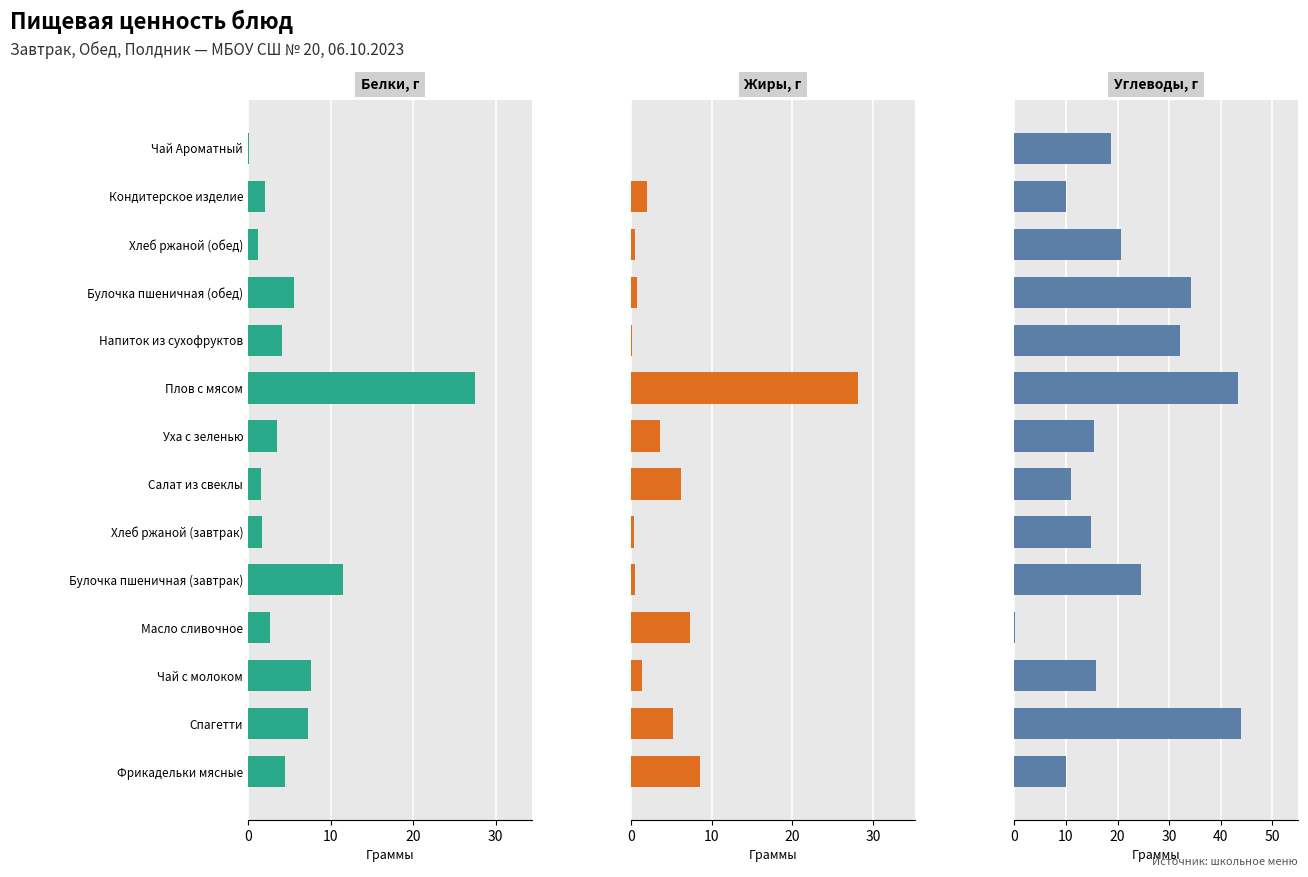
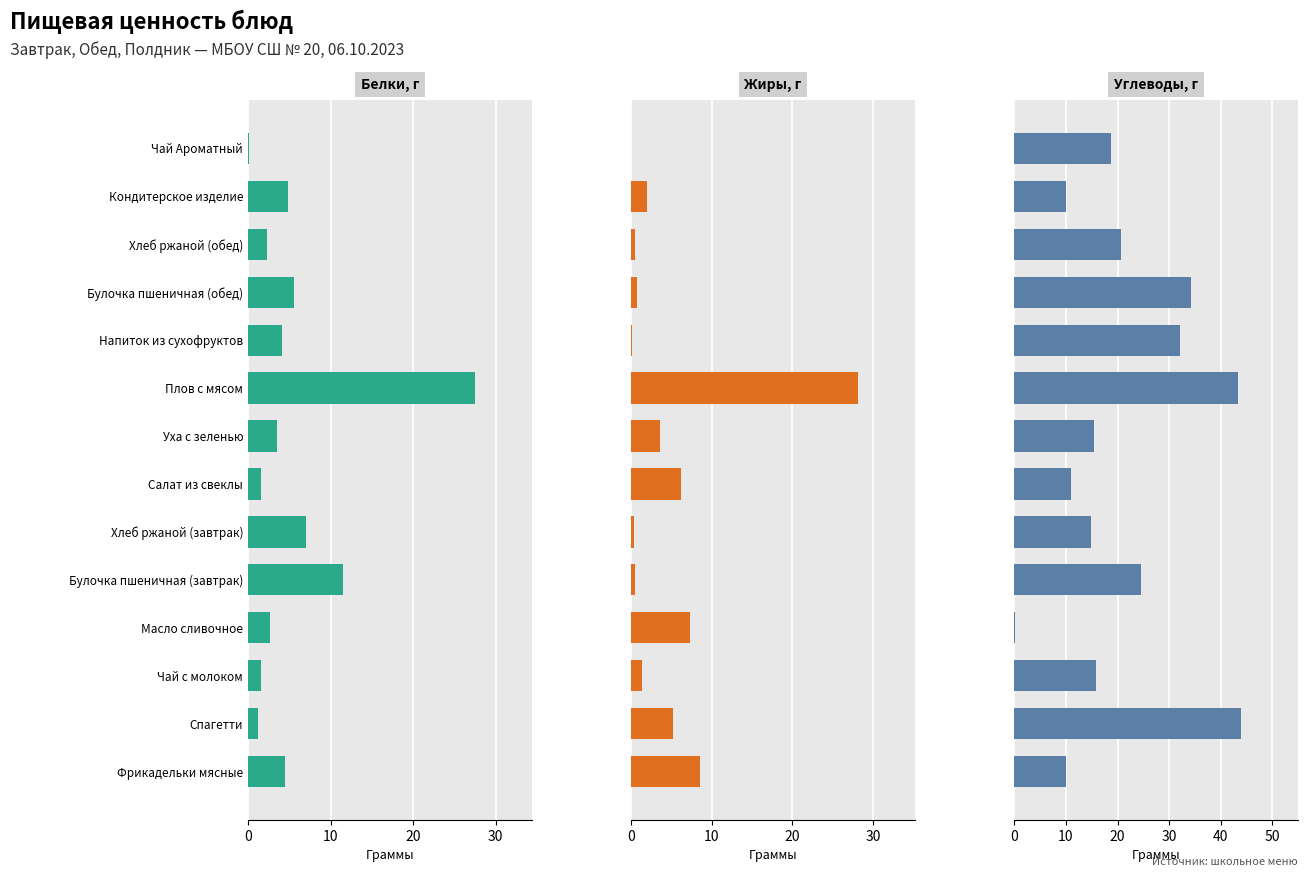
Белки, г, Кондитерское изделие: 2 -> 5
Белки, г, Хлеб ржаной (обед): 1 -> 2
Белки, г, Хлеб ржаной (завтрак): 2 -> 7
Белки, г, Чай с молоком: 8 -> 2
Белки, г, Спагетти: 7 -> 1
